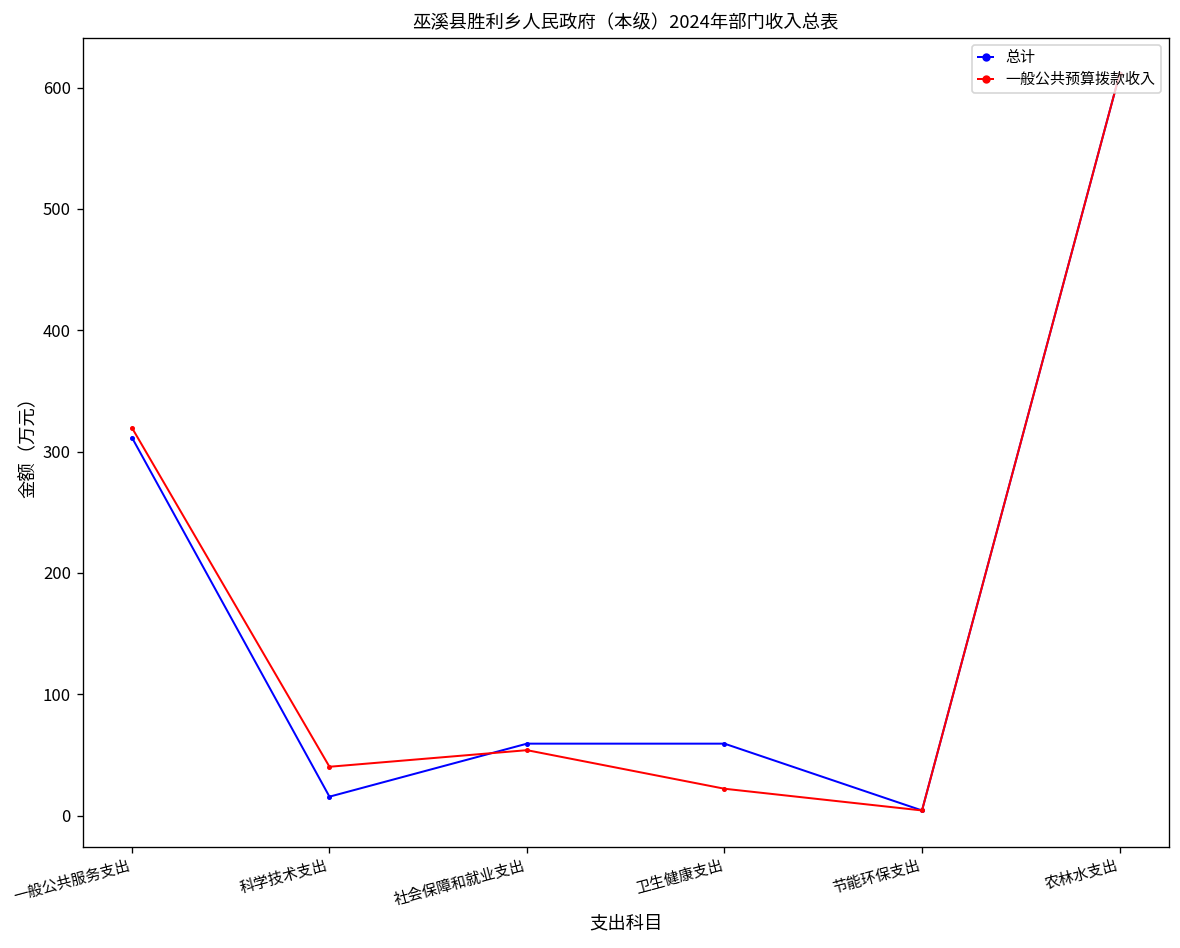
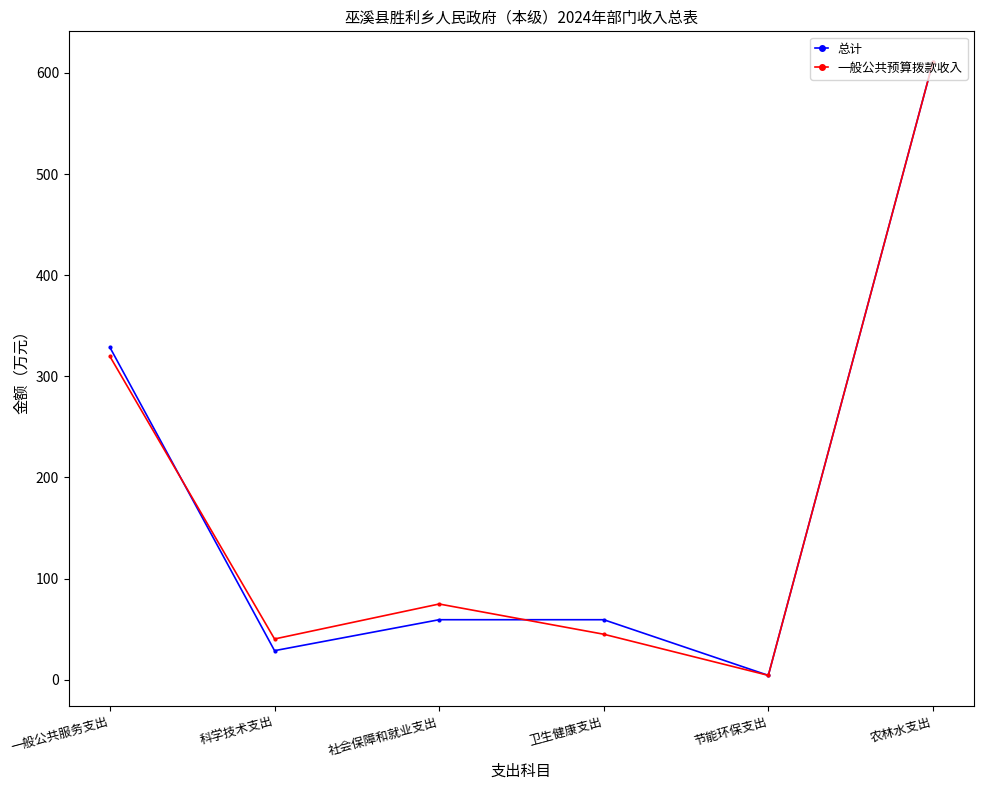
总计, 一般公共服务支出: 312 -> 329
总计, 科学技术支出: 16 -> 29
一般公共预算拨款收入, 社会保障和就业支出: 54 -> 75
一般公共预算拨款收入, 卫生健康支出: 22 -> 45
